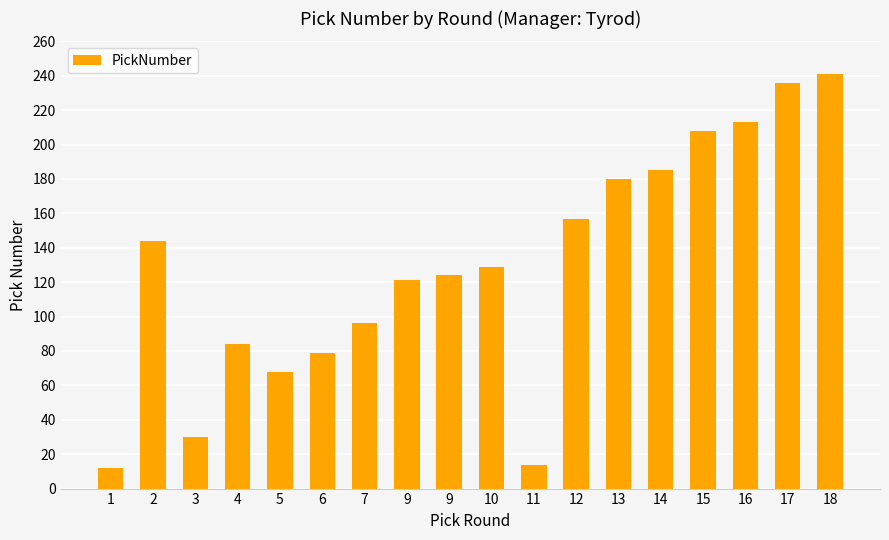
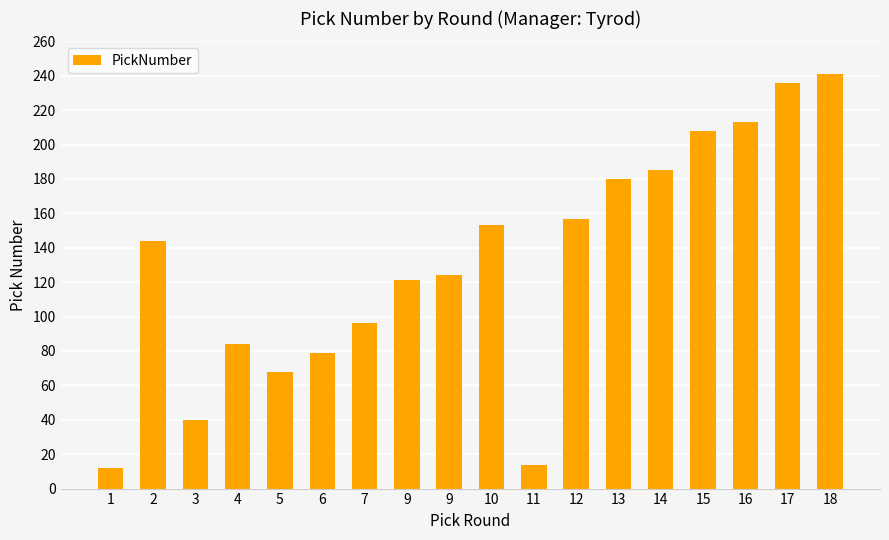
3: 30 -> 40
10: 129 -> 153
